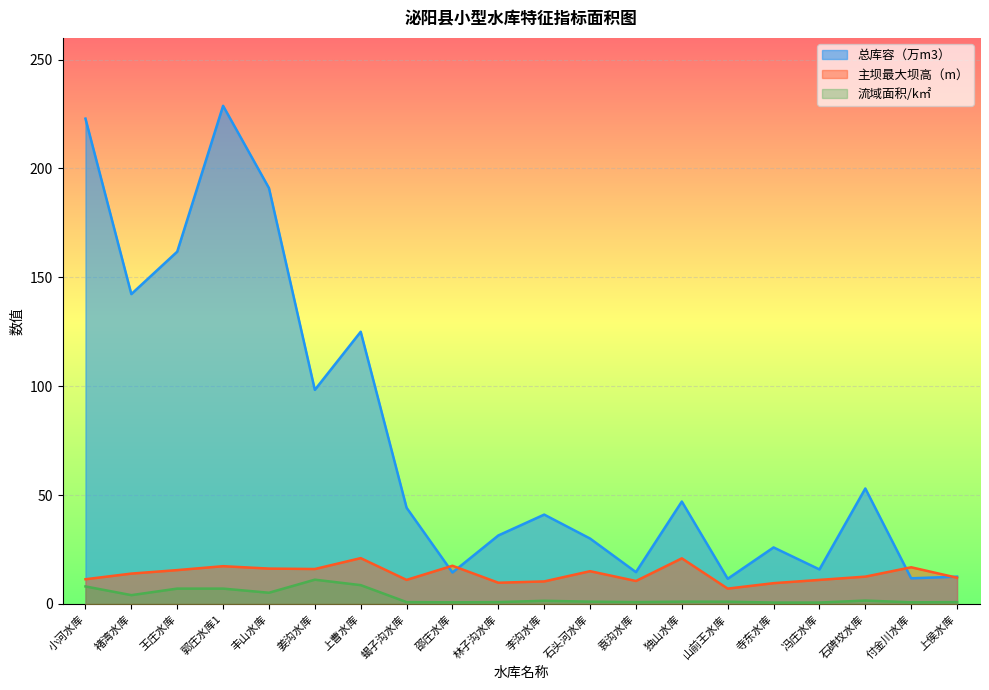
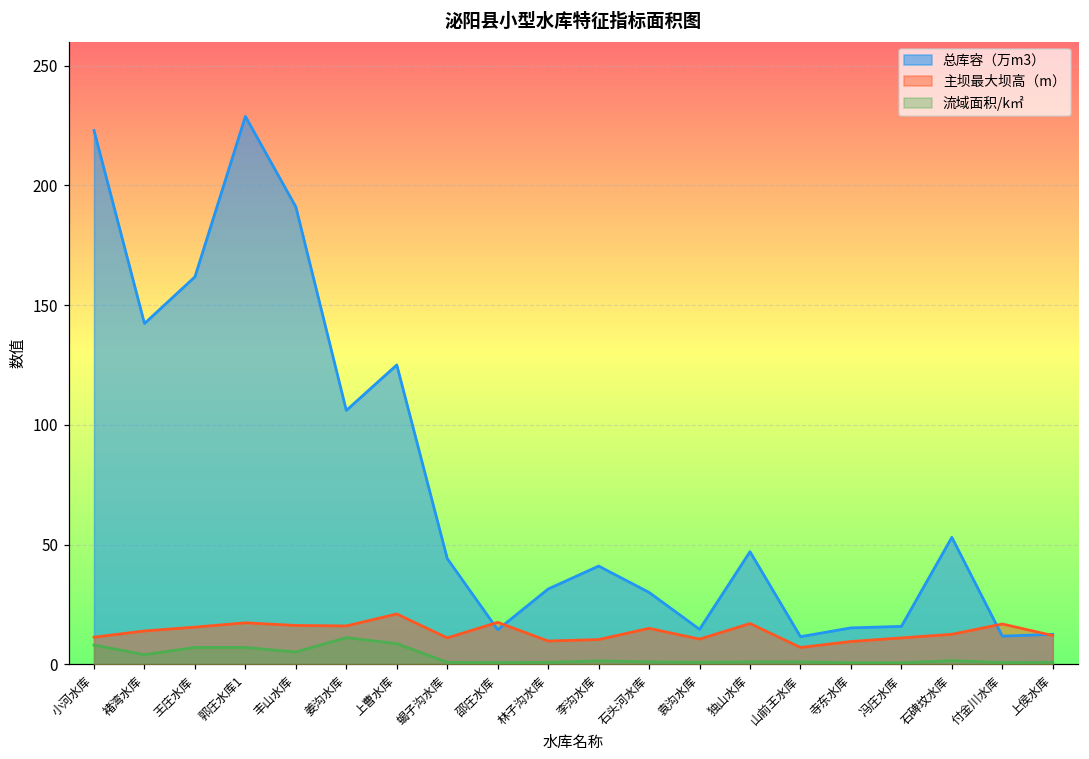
总库容（万m3）, 姜沟水库: 98 -> 106
主坝最大坝高（m）, 独山水库: 21 -> 17
总库容（万m3）, 寺东水库: 26 -> 15
